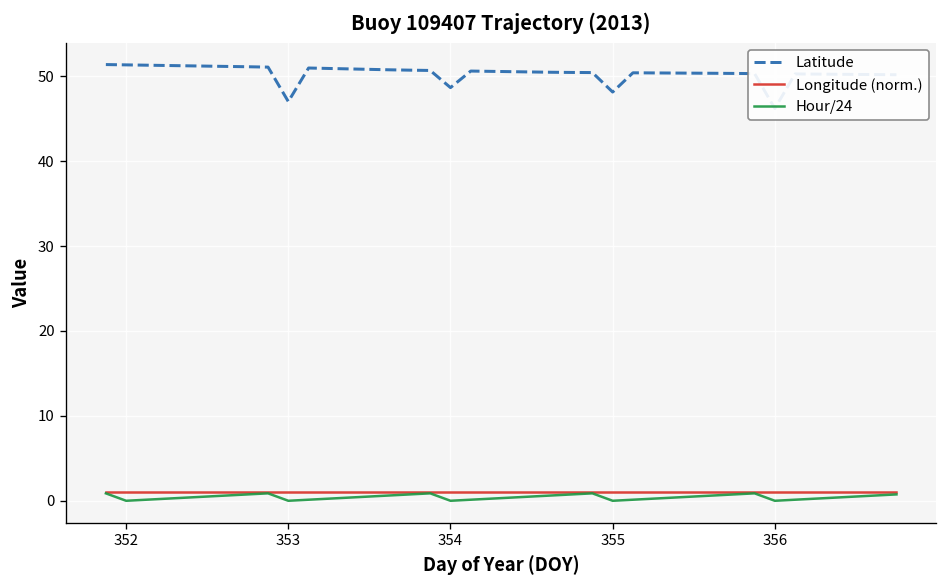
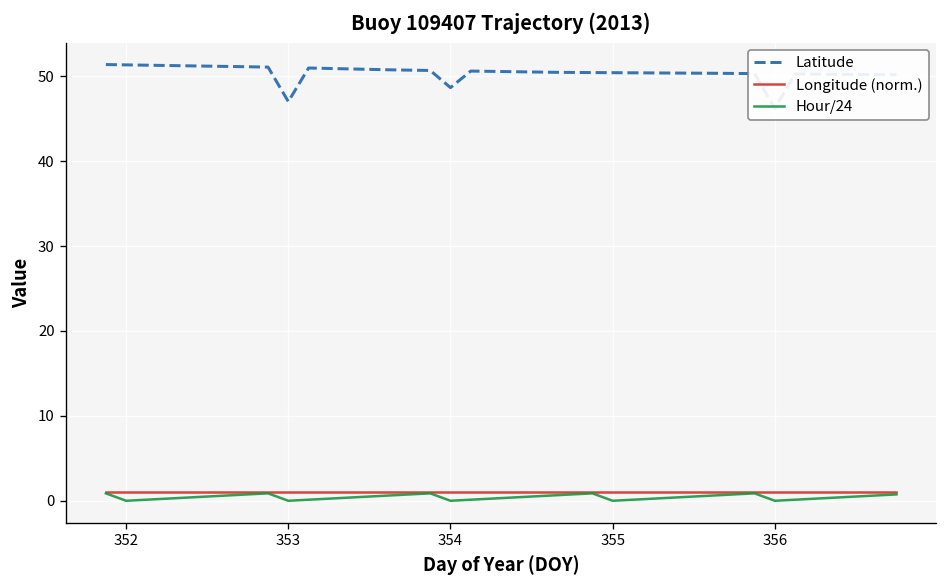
Latitude, 355: 48 -> 50
